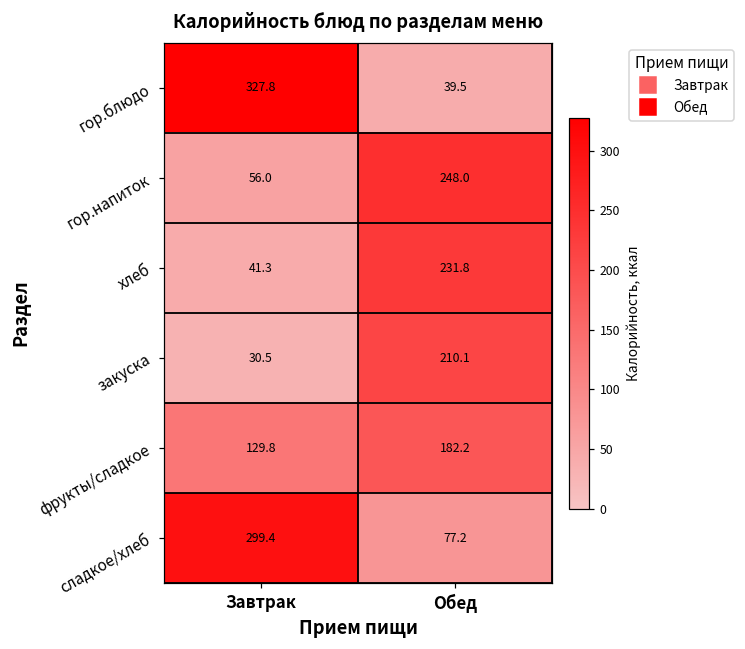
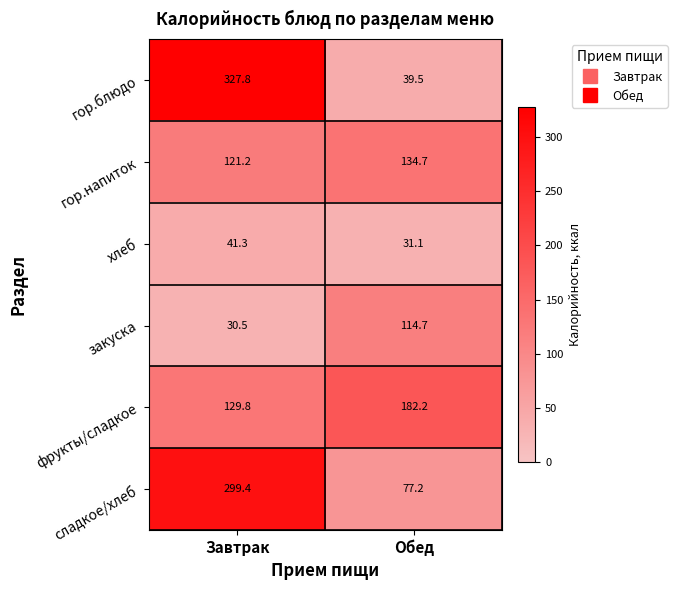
гор.напиток, Завтрак: 56.0 -> 121.2
гор.напиток, Обед: 248.0 -> 134.7
хлеб, Обед: 231.8 -> 31.1
закуска, Обед: 210.1 -> 114.7
